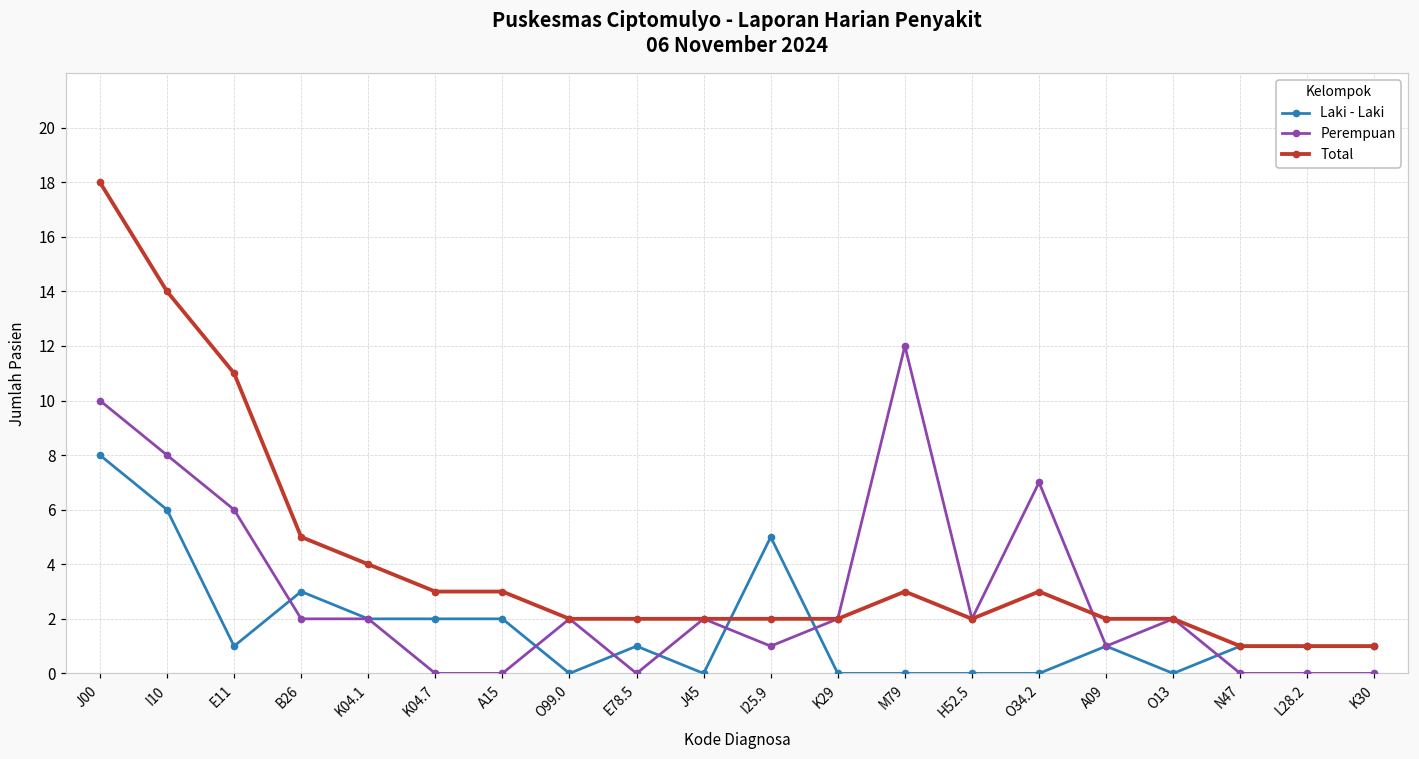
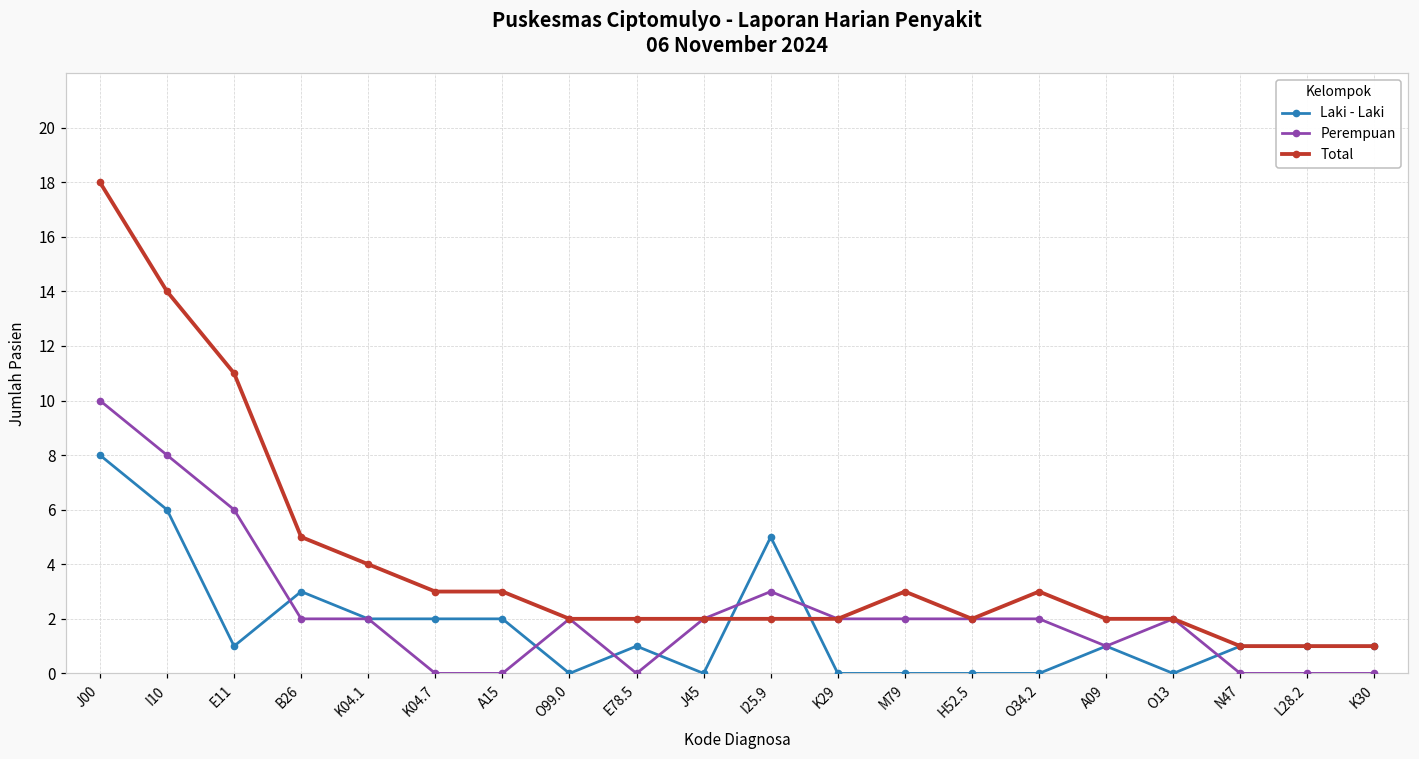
Perempuan, I25.9: 1 -> 3
Perempuan, M79: 12 -> 2
Perempuan, O34.2: 7 -> 2
